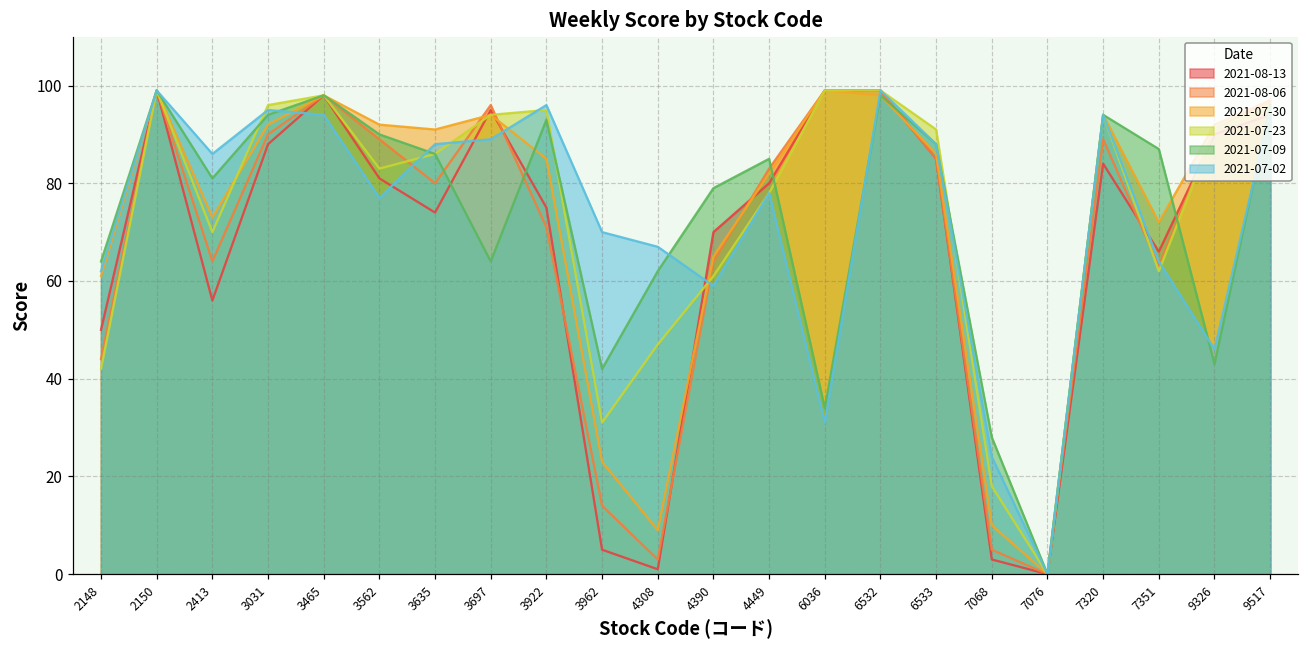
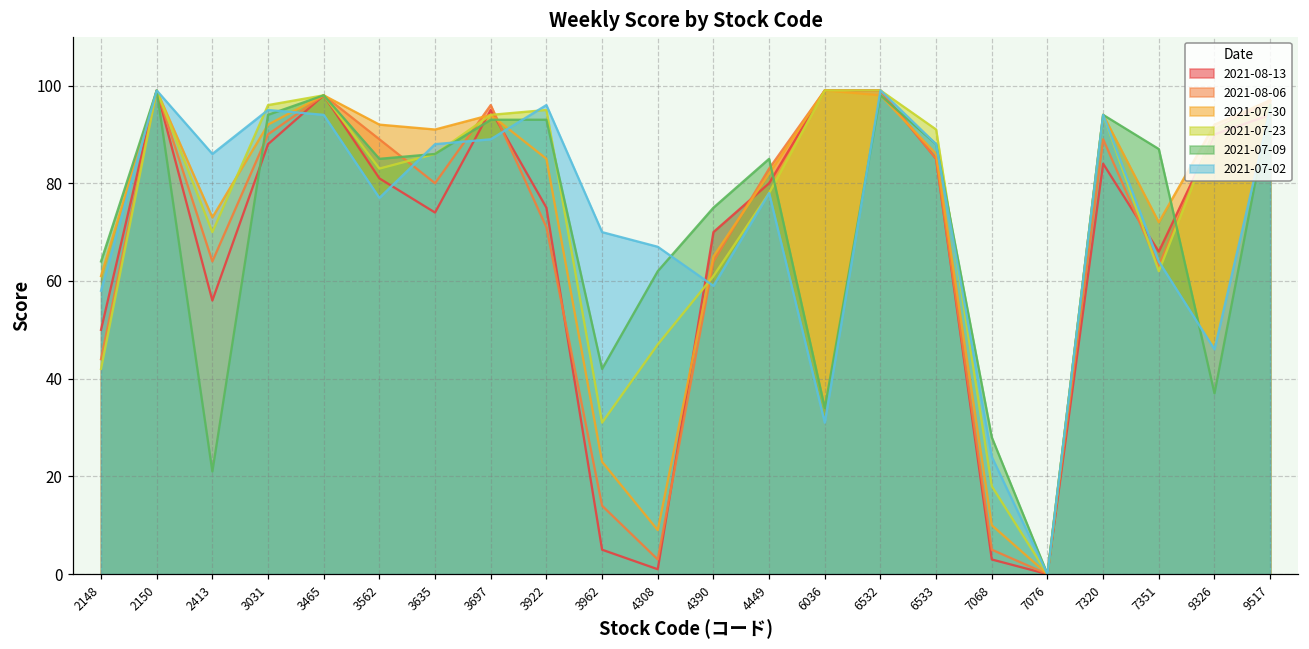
2021-07-02, 2148: 62 -> 58
2021-07-09, 2413: 81 -> 21
2021-07-09, 3562: 90 -> 85
2021-07-09, 3697: 64 -> 93
2021-07-09, 4390: 79 -> 75
2021-07-09, 9326: 43 -> 37
